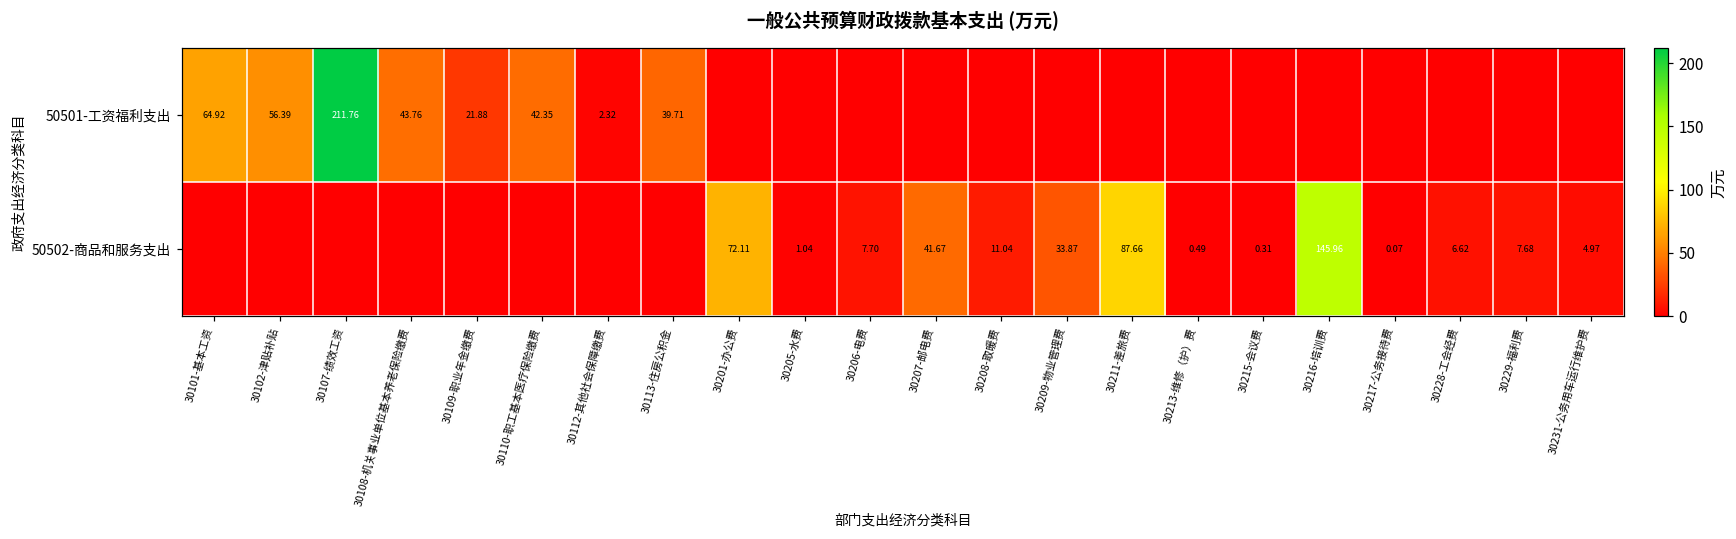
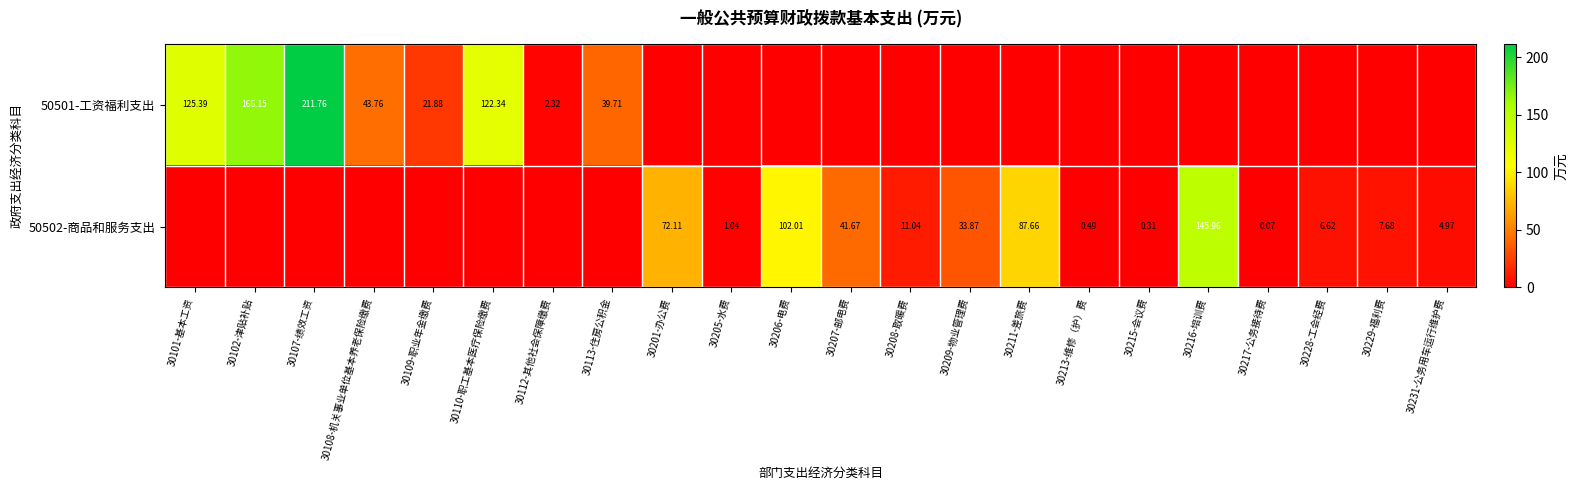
50501-工资福利支出, 30101-基本工资: 64.92 -> 125.39
50501-工资福利支出, 30102-津贴补贴: 56.39 -> 166.15
50501-工资福利支出, 30110-职工基本医疗保险缴费: 42.35 -> 122.34
50502-商品和服务支出, 30206-电费: 7.70 -> 102.01
